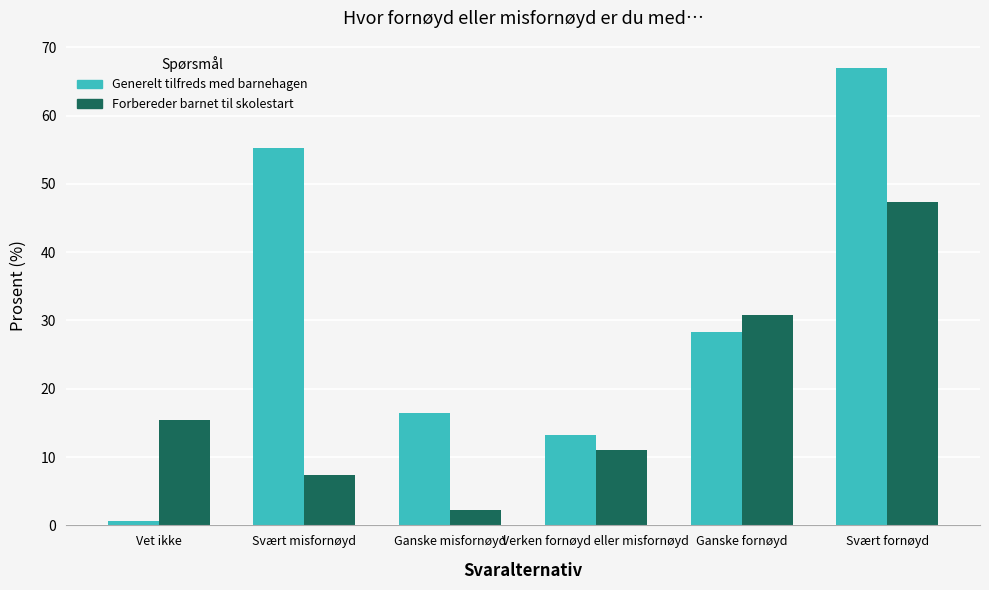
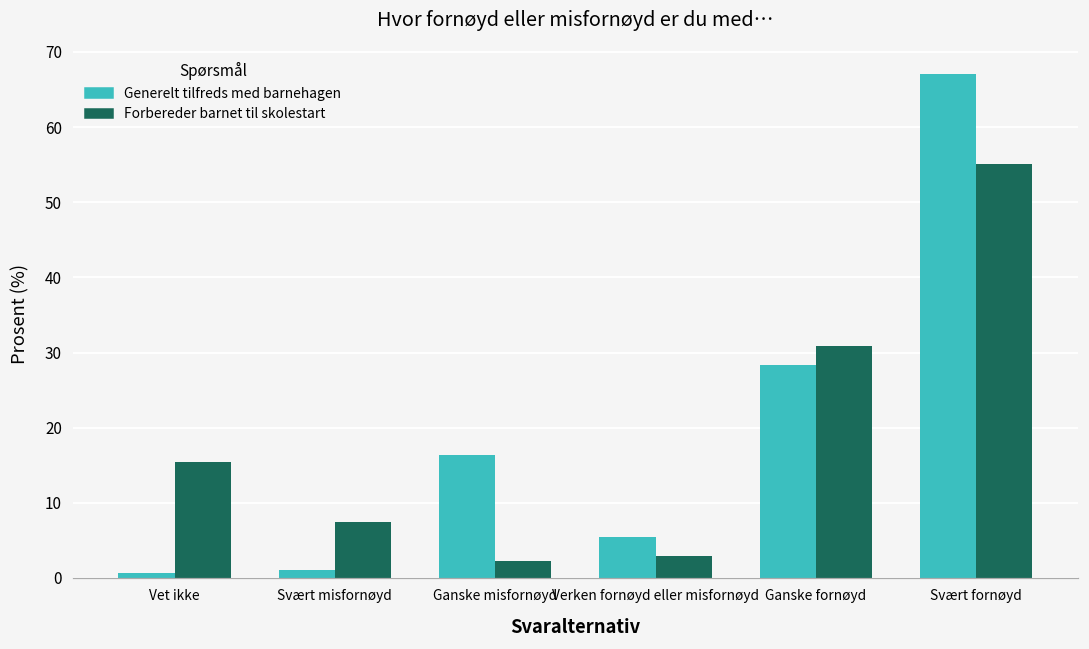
Generelt tilfreds med barnehagen, Svært misfornøyd: 55 -> 1
Generelt tilfreds med barnehagen, Verken fornøyd eller misfornøyd: 13 -> 6
Forbereder barnet til skolestart, Verken fornøyd eller misfornøyd: 11 -> 3
Forbereder barnet til skolestart, Svært fornøyd: 47 -> 55
